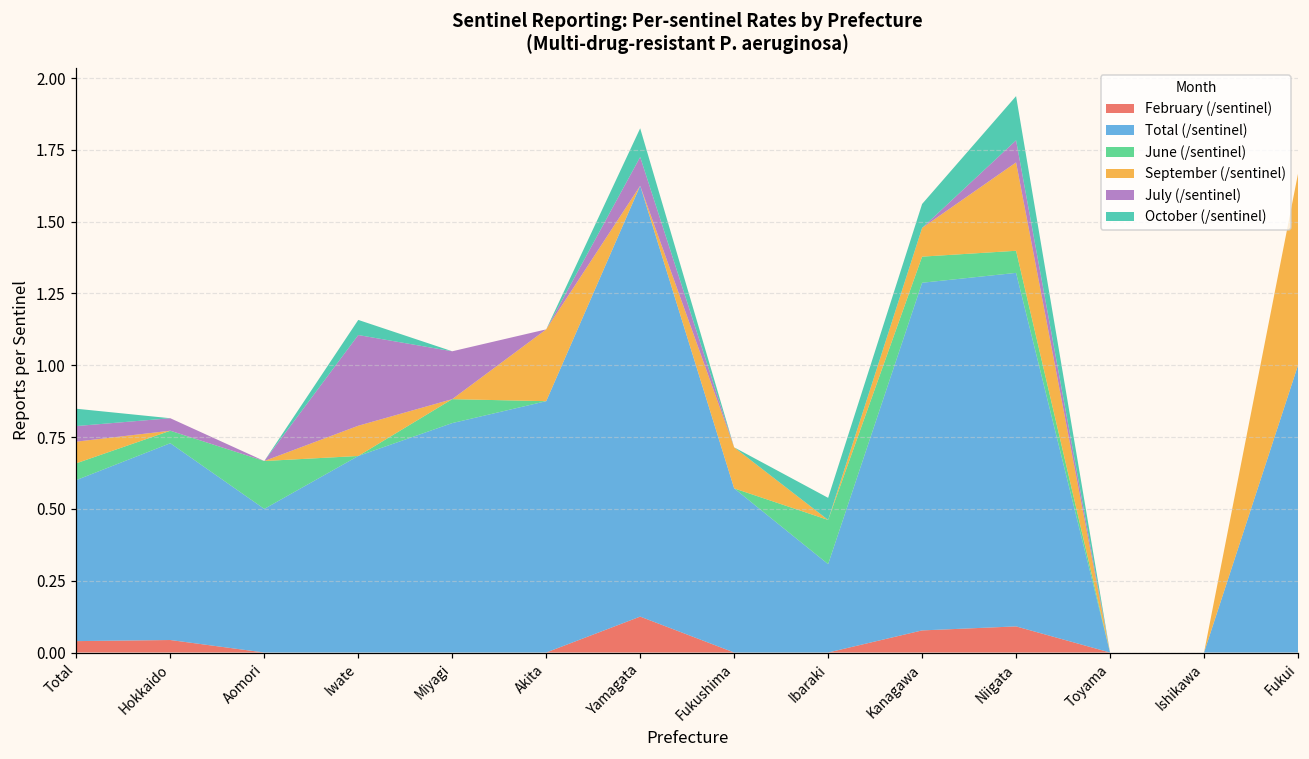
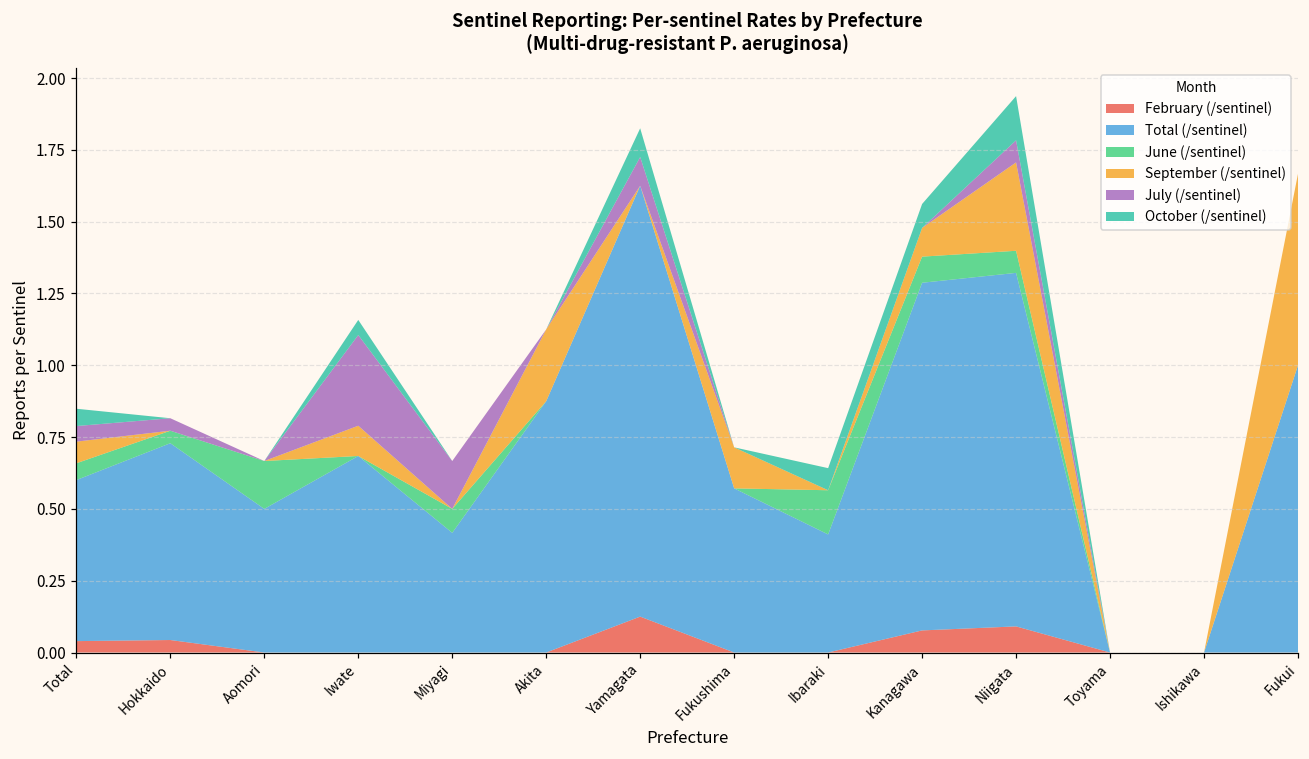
Total (/sentinel), Miyagi: 0.80 -> 0.42
Total (/sentinel), Ibaraki: 0.31 -> 0.41
